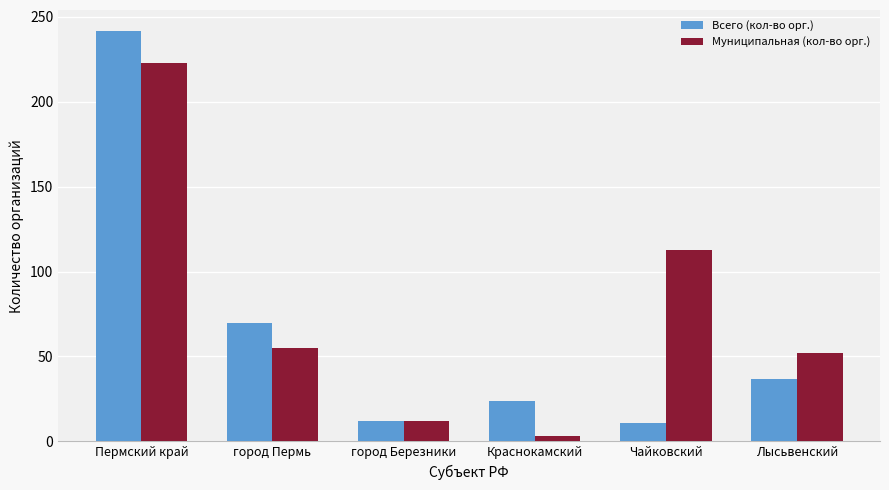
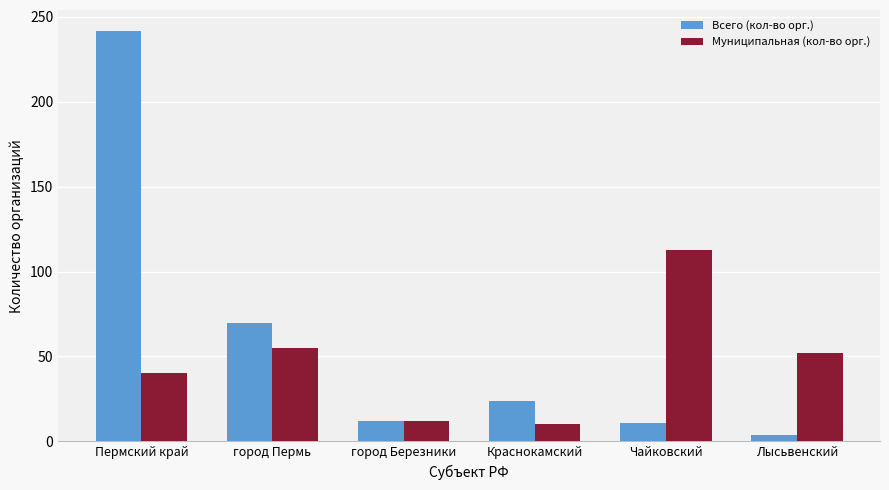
Муниципальная (кол-во орг.), Пермский край: 223 -> 40
Муниципальная (кол-во орг.), Краснокамский: 3 -> 10
Всего (кол-во орг.), Лысьвенский: 37 -> 4
